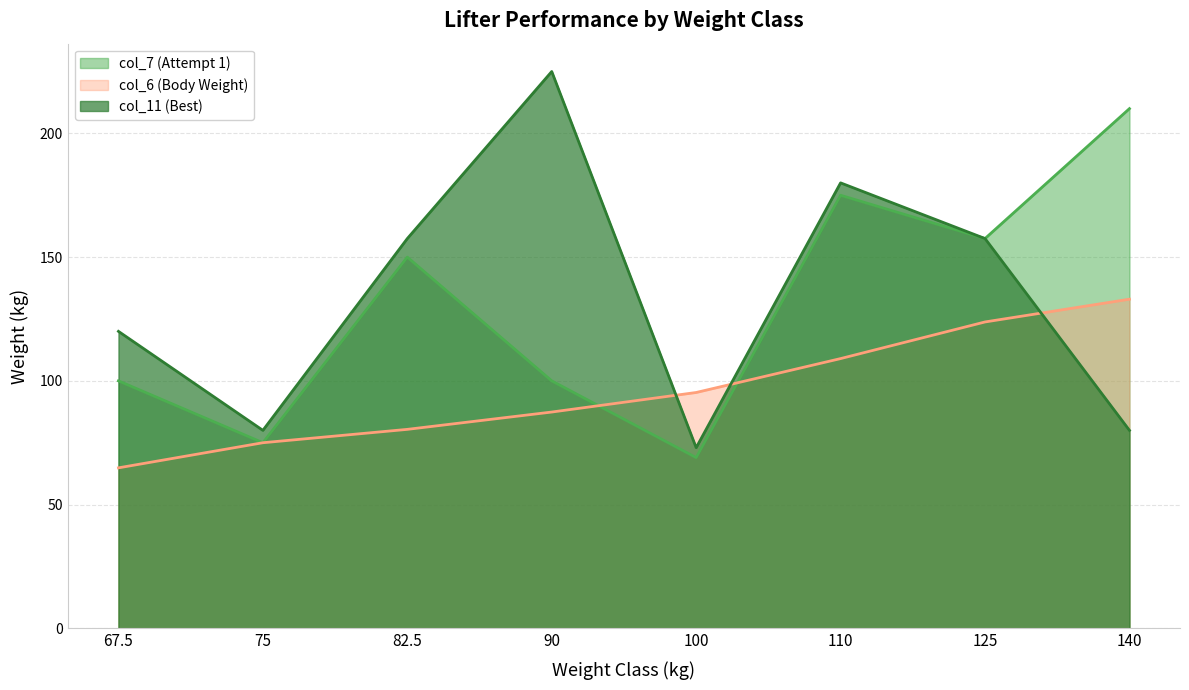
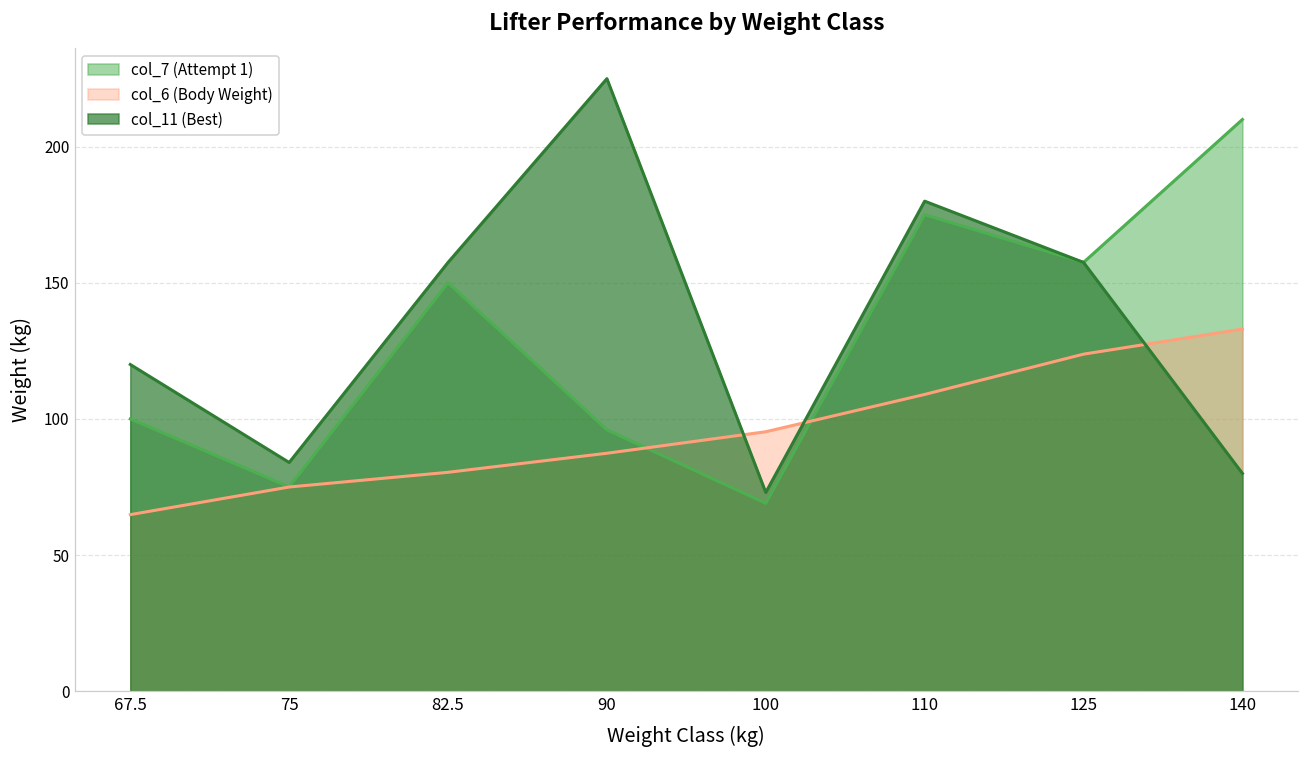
col_11 (Best), 75: 80 -> 84
col_7 (Attempt 1), 90: 100 -> 96
